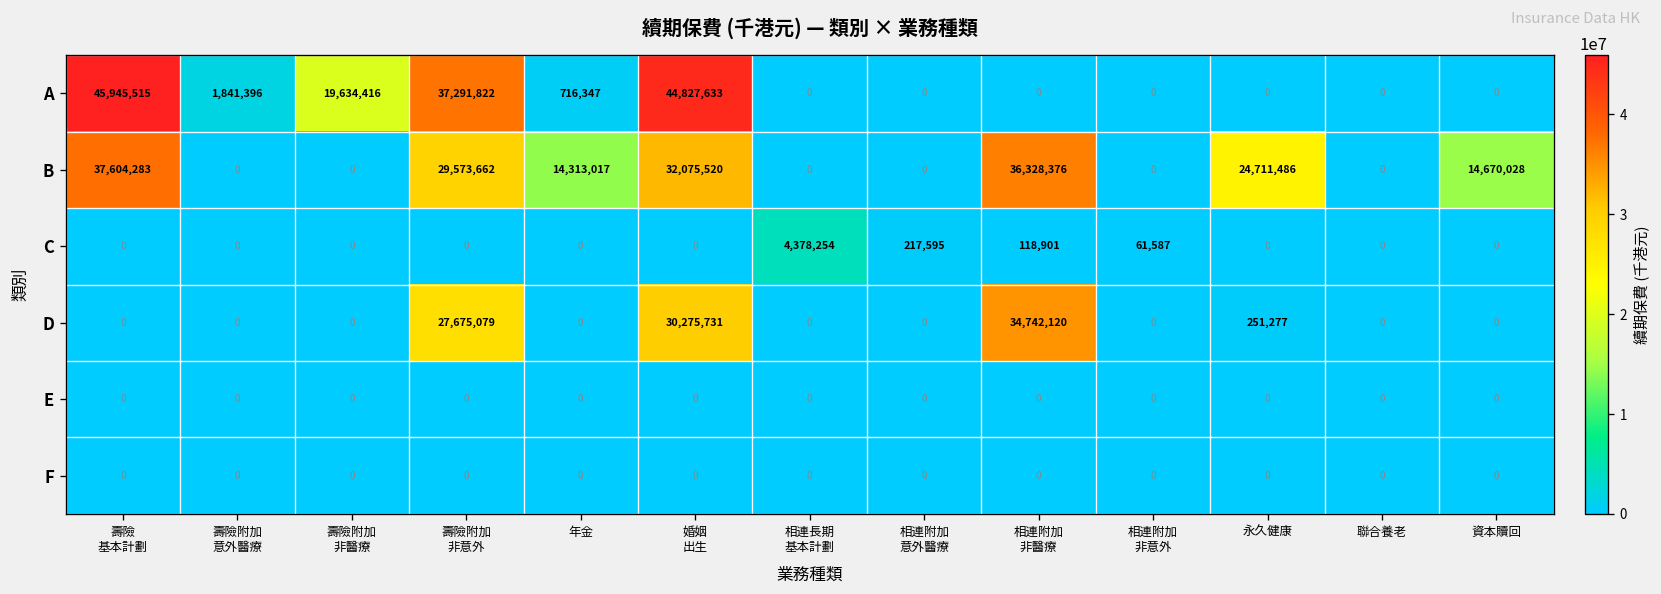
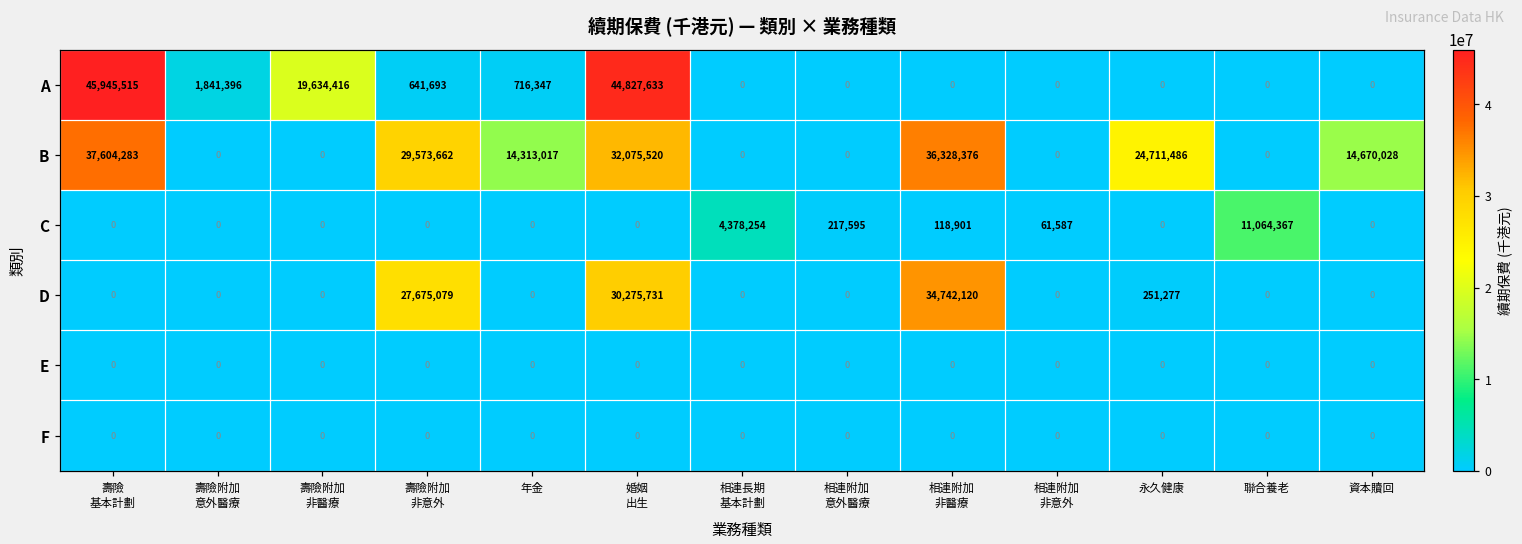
A, 壽險附加 非意外: 37,291,822 -> 641,693
C, 聯合養老: 0 -> 11,064,367
